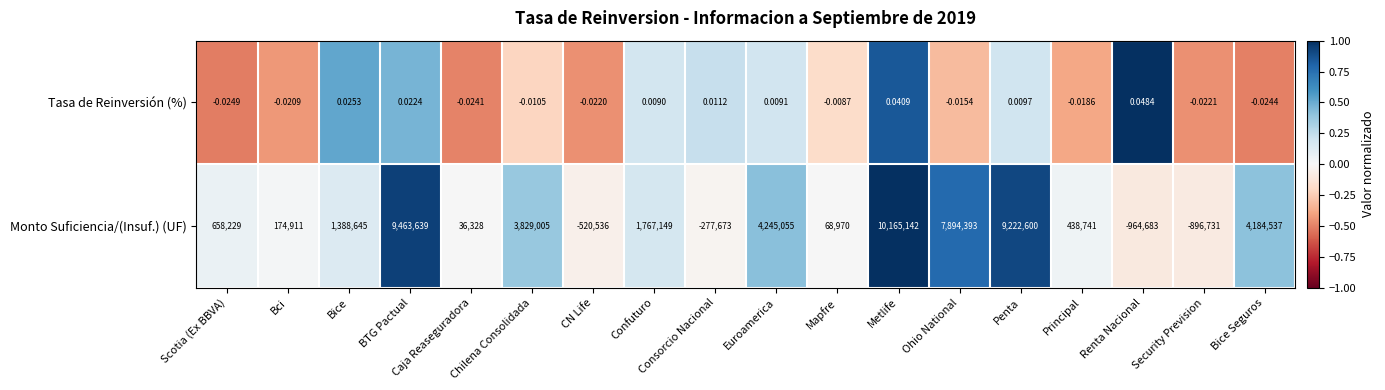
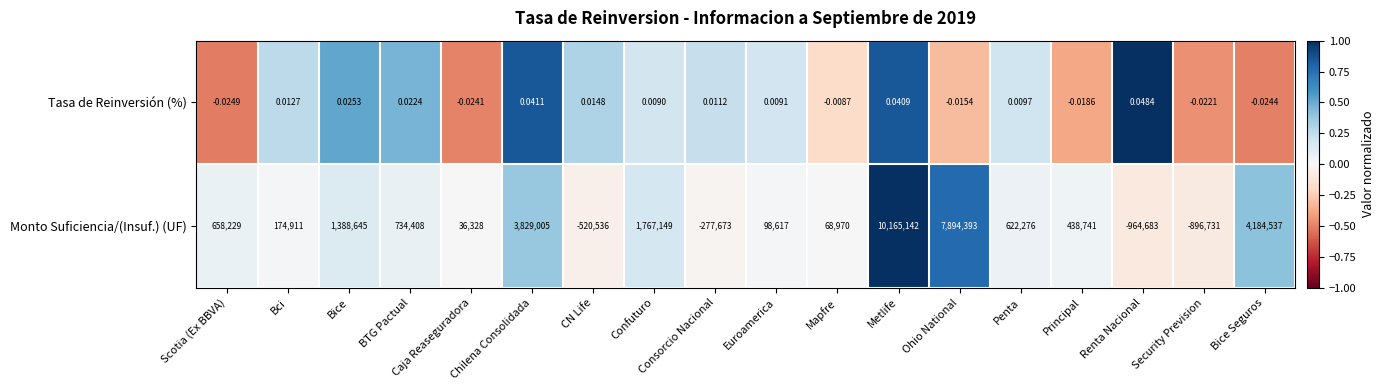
Tasa de Reinversión (%), Bci: -0.0209 -> 0.0127
Tasa de Reinversión (%), Chilena Consolidada: -0.0105 -> 0.0411
Tasa de Reinversión (%), CN Life: -0.0220 -> 0.0148
Monto Suficiencia/(Insuf.) (UF), BTG Pactual: 9,463,639 -> 734,408
Monto Suficiencia/(Insuf.) (UF), Euroamerica: 4,245,055 -> 98,617
Monto Suficiencia/(Insuf.) (UF), Penta: 9,222,600 -> 622,276
